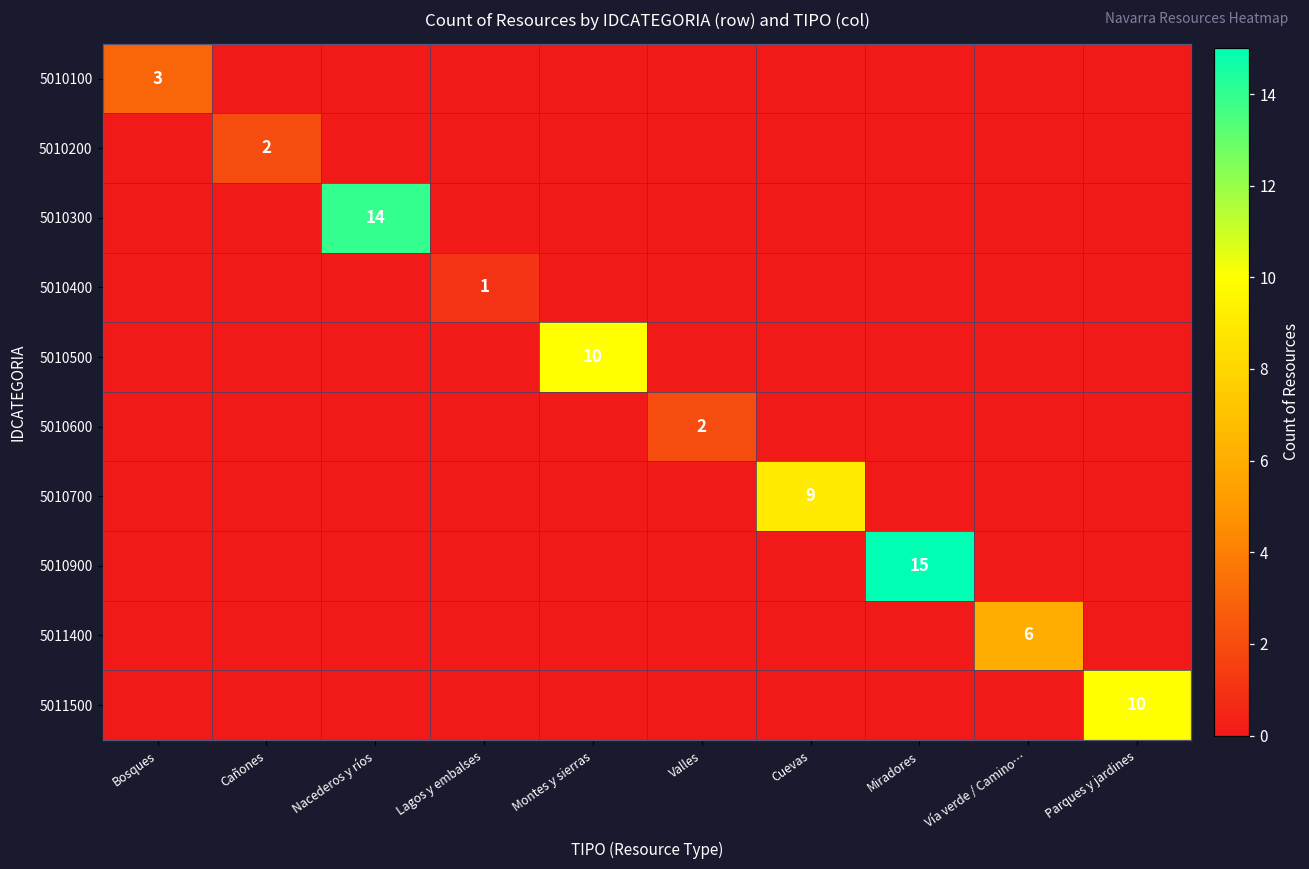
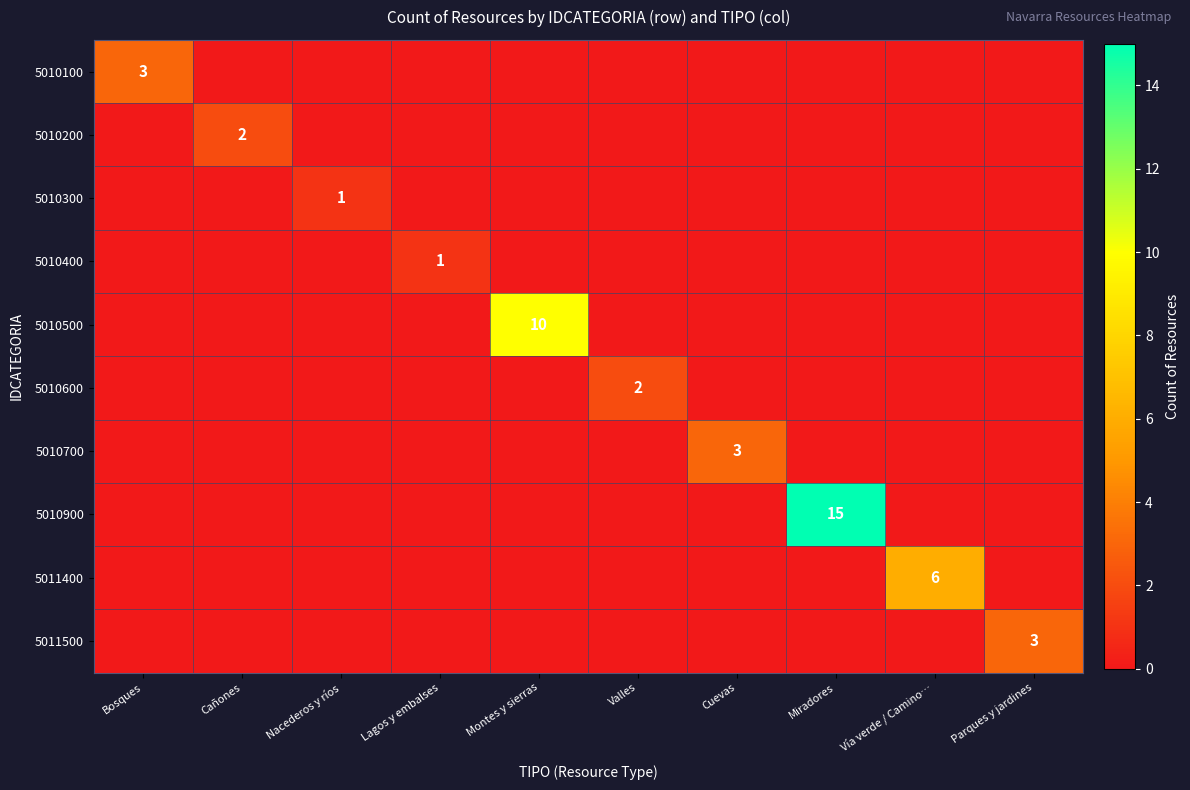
5010300, Nacederos y ríos: 14 -> 1
5010700, Cuevas: 9 -> 3
5011500, Parques y jardines: 10 -> 3
